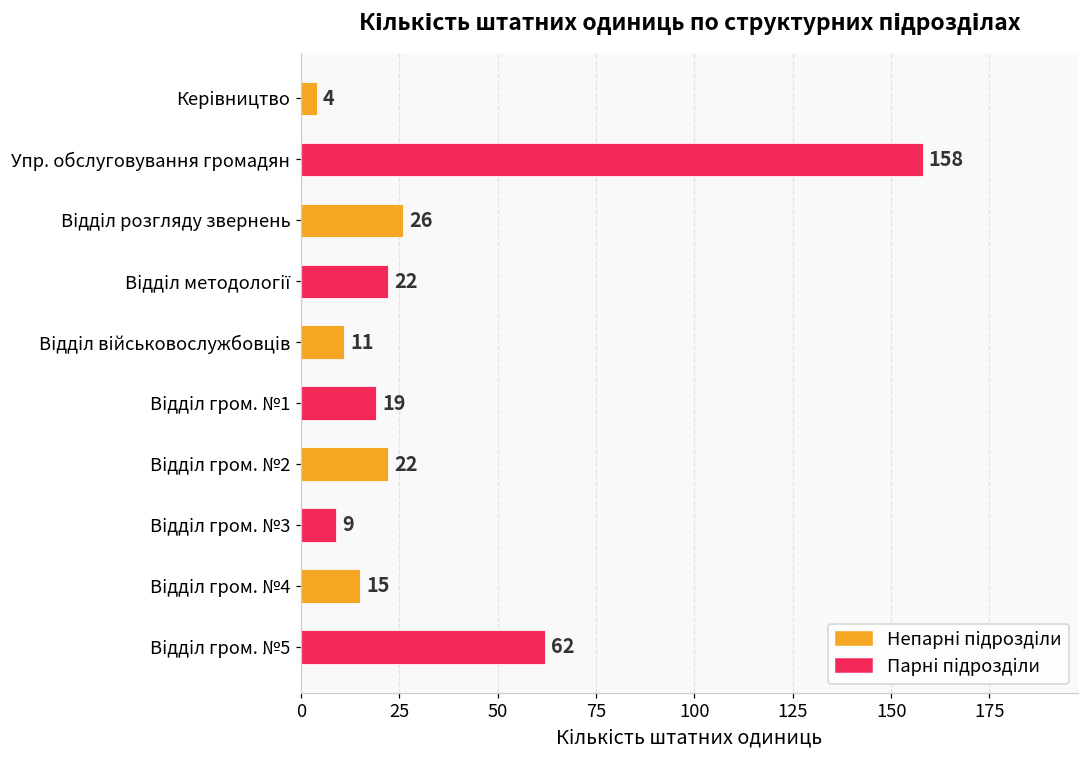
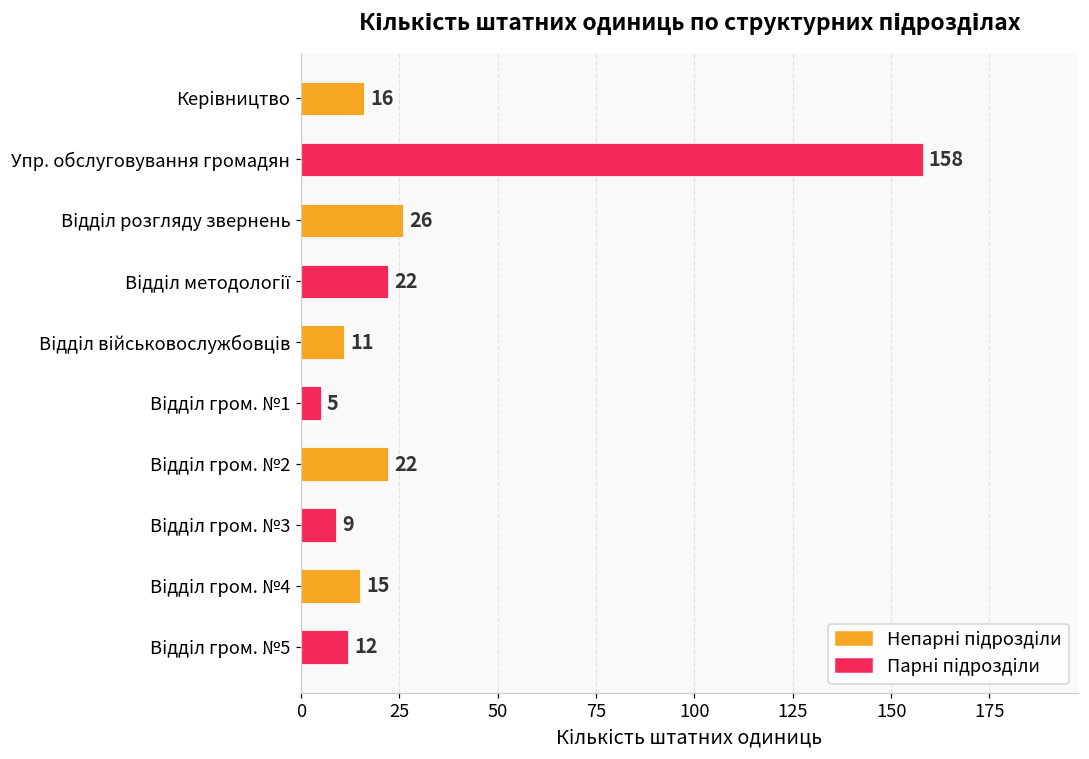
Керівництво: 4 -> 16
Відділ гром. №1: 19 -> 5
Відділ гром. №5: 62 -> 12
